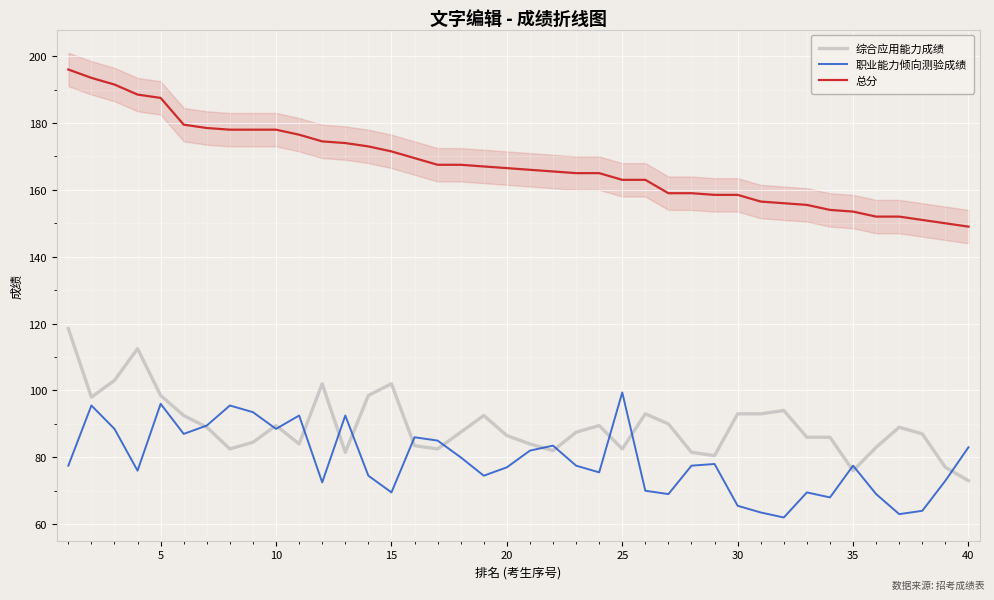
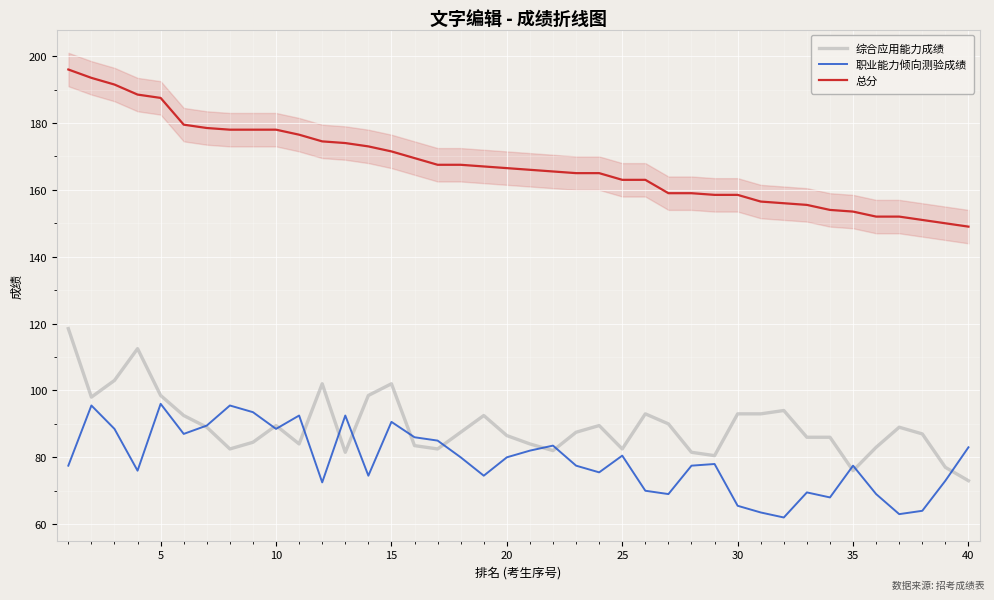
职业能力倾向测验成绩, 15: 70 -> 91
职业能力倾向测验成绩, 20: 77 -> 80
职业能力倾向测验成绩, 25: 99 -> 81
